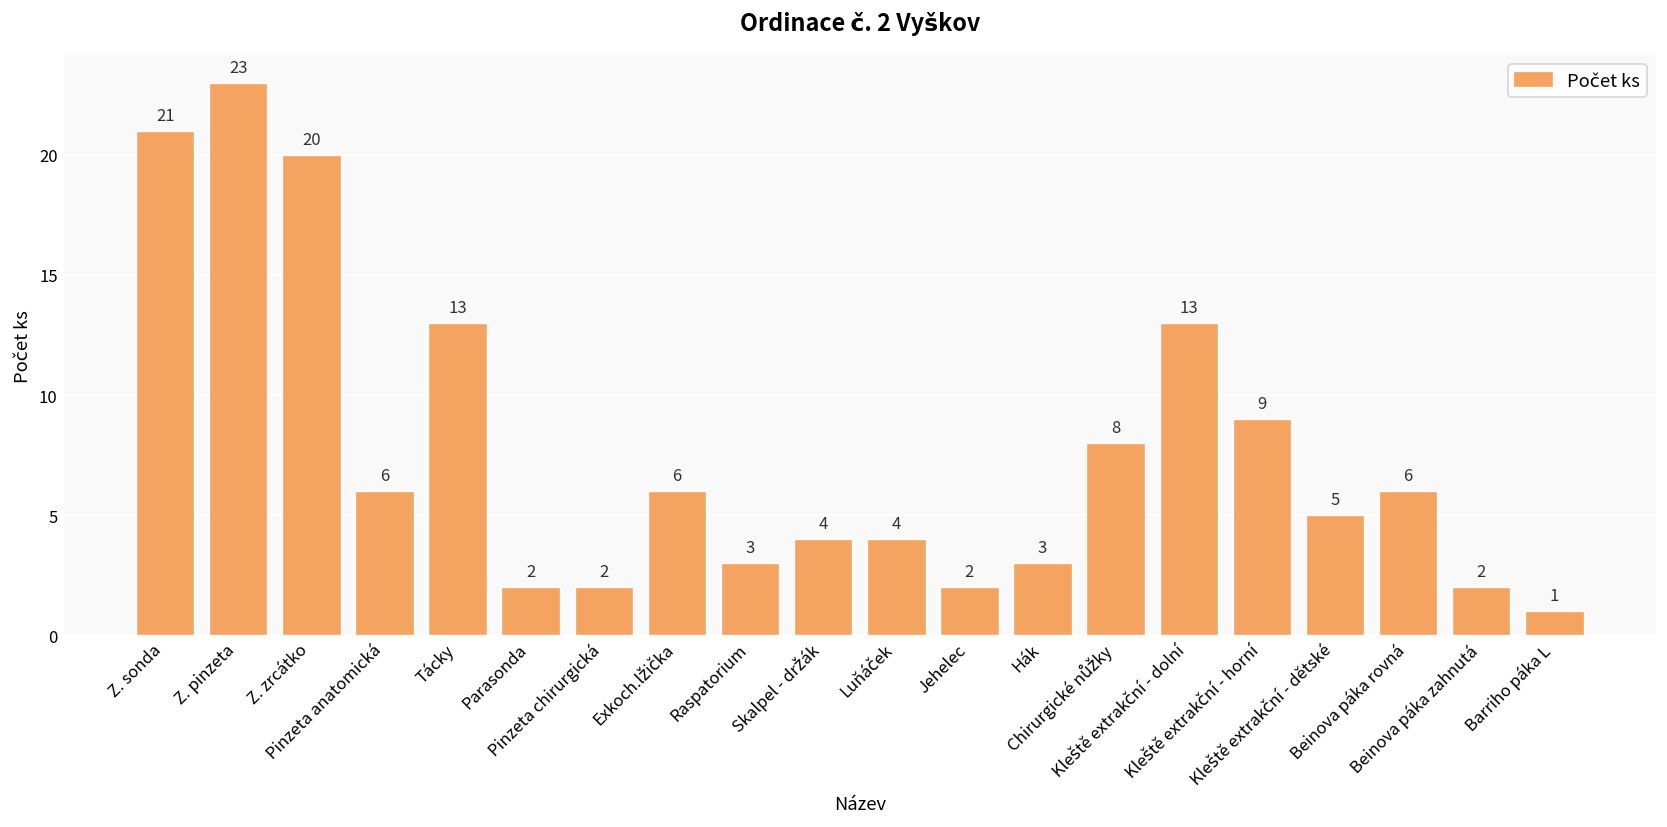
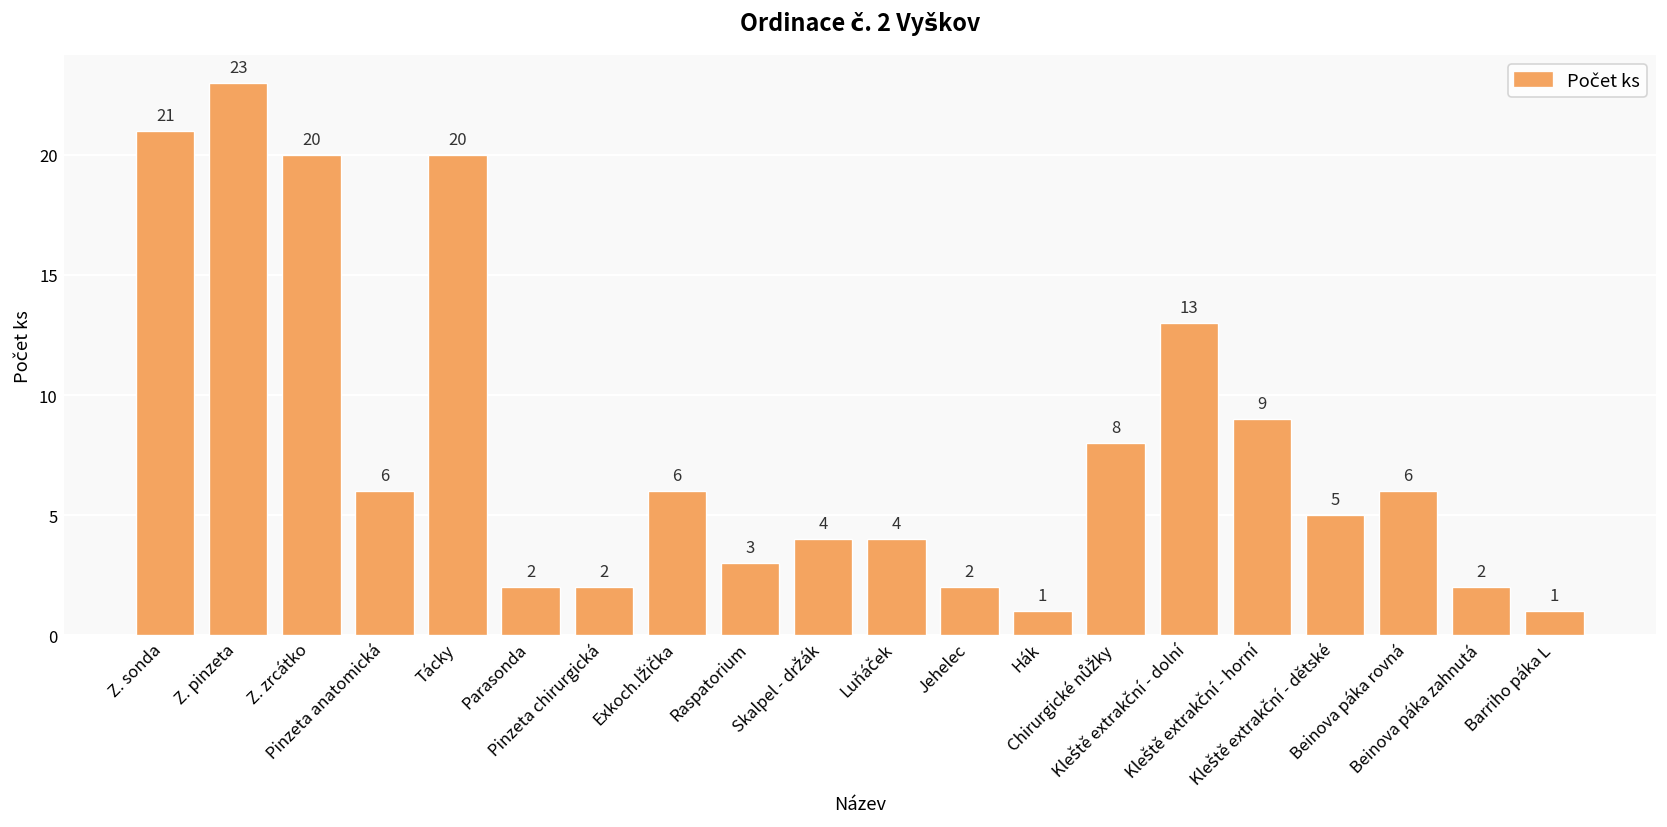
Tácky: 13 -> 20
Hák: 3 -> 1
